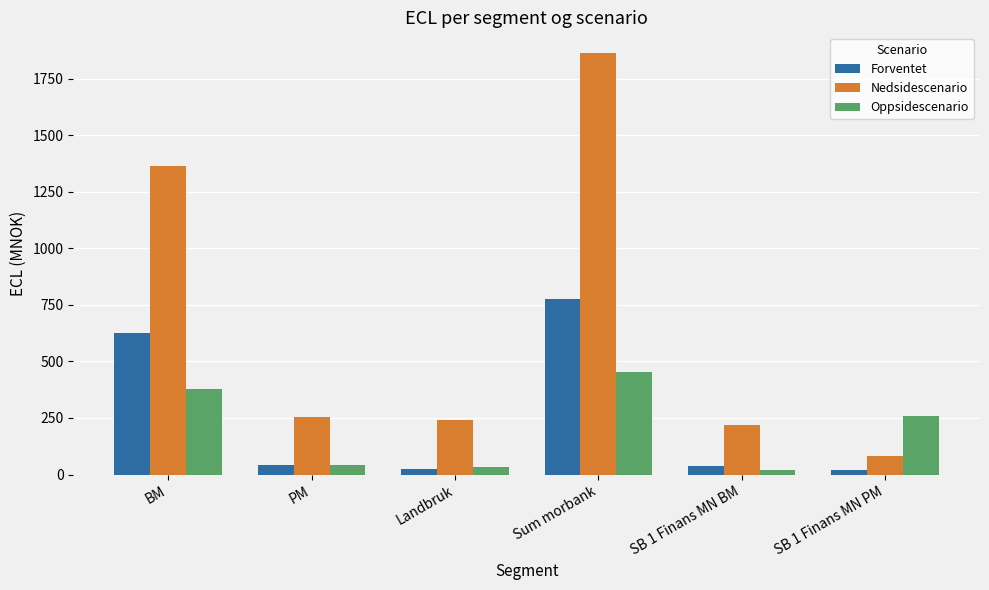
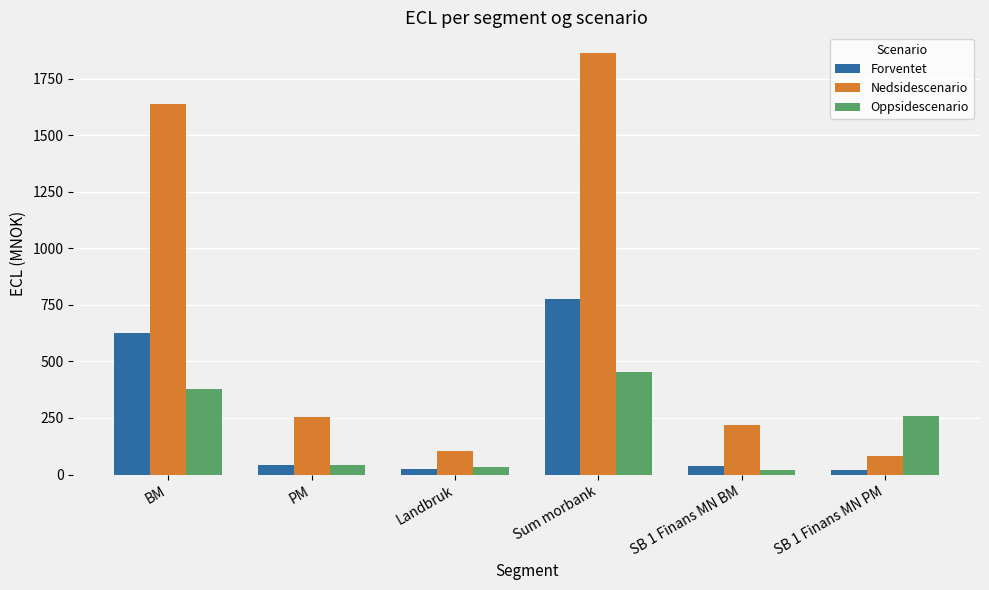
Nedsidescenario, BM: 1370 -> 1640
Nedsidescenario, Landbruk: 240 -> 100
